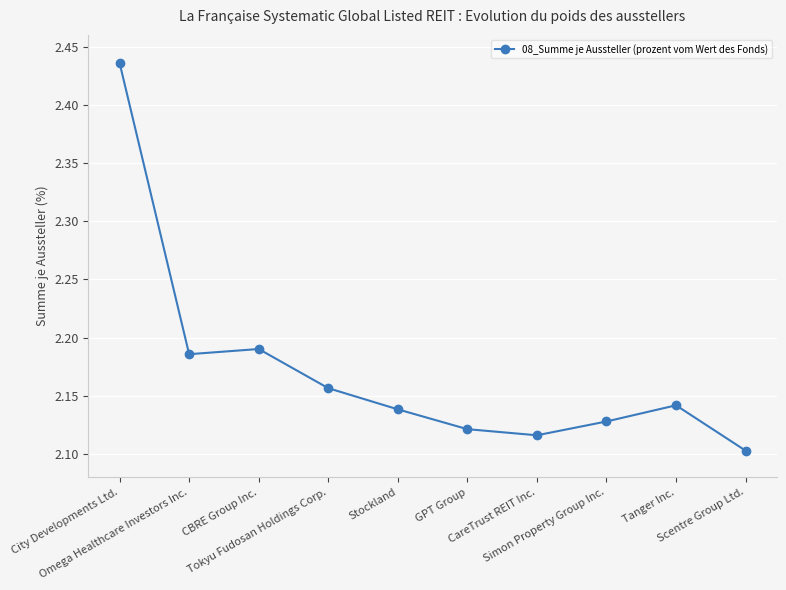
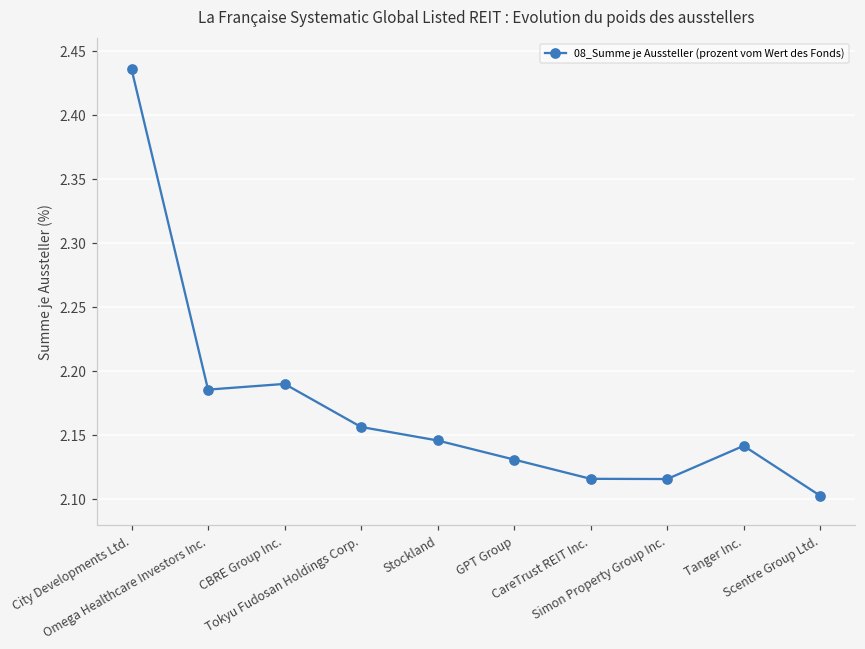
Stockland: 2.138 -> 2.146
GPT Group: 2.121 -> 2.131
Simon Property Group Inc.: 2.128 -> 2.116
